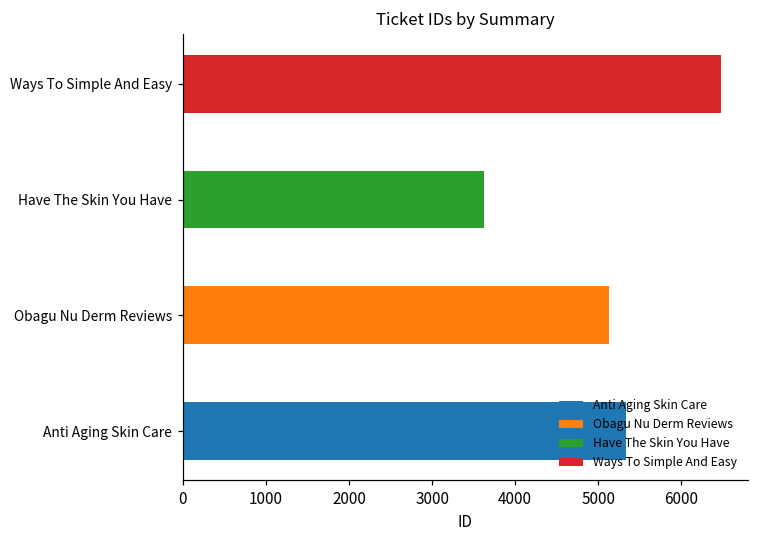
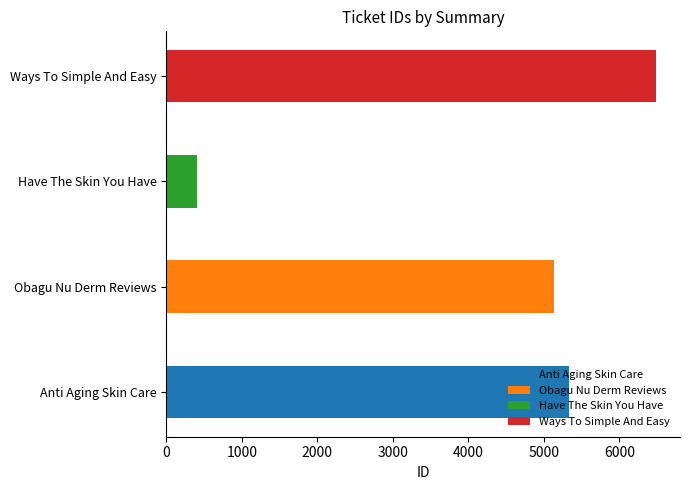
Have The Skin You Have: 3600 -> 400
